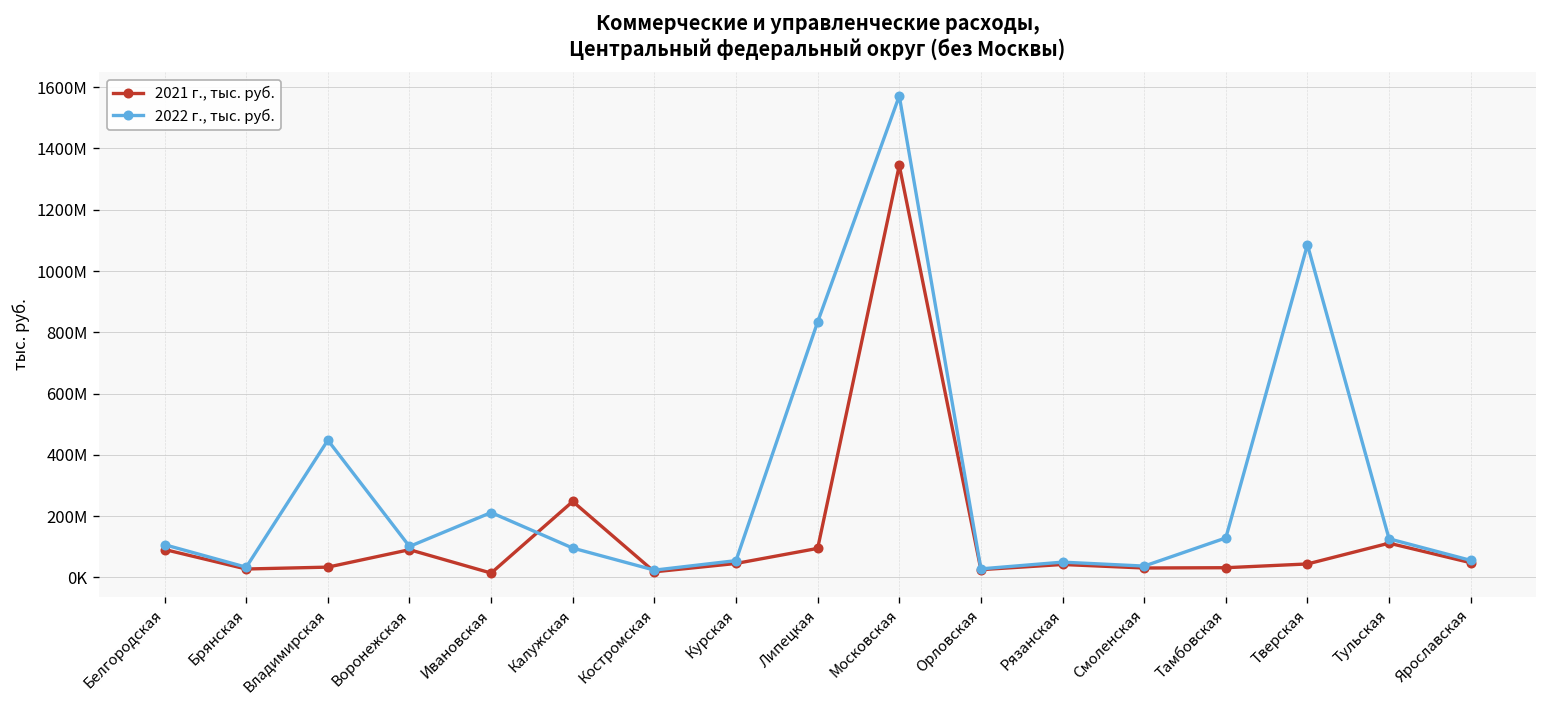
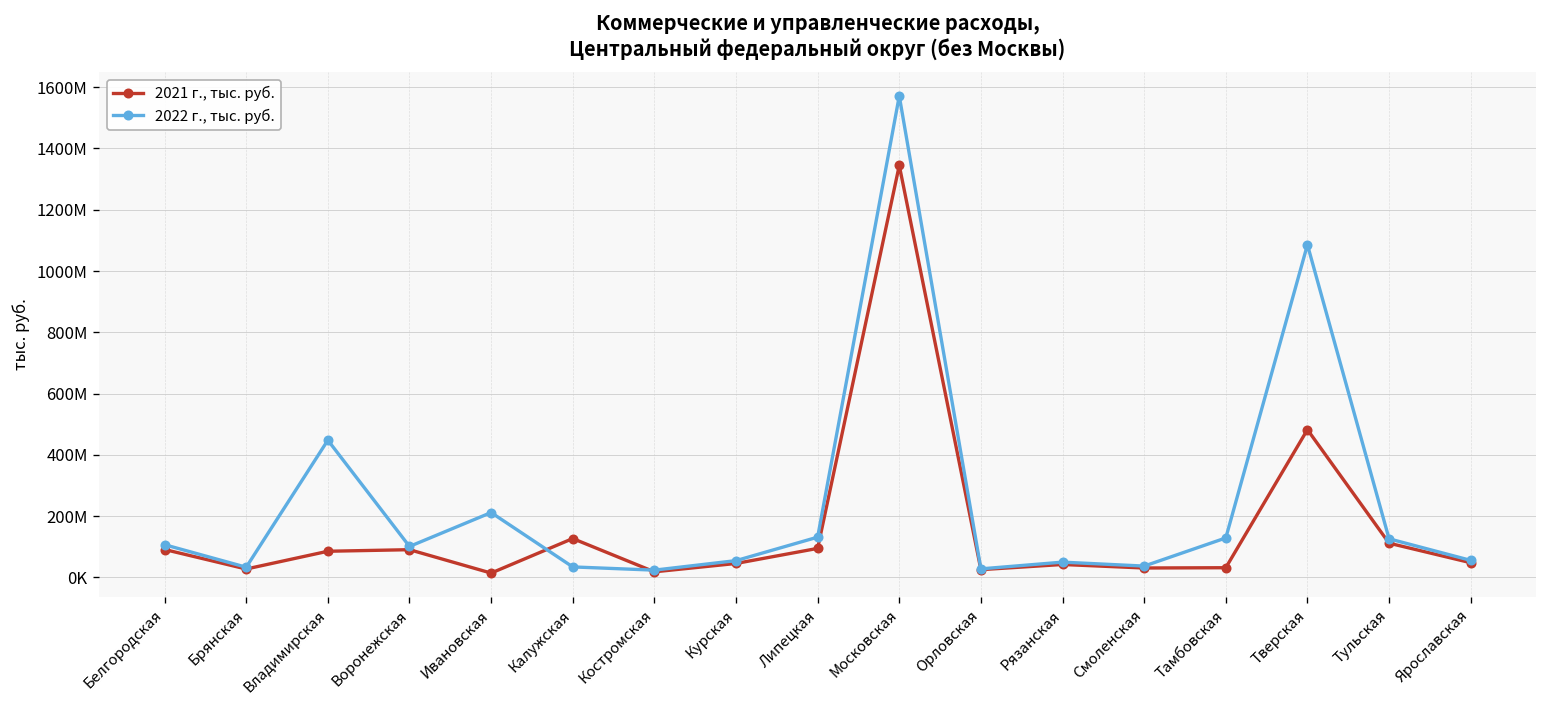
2021 г., тыс. руб., Владимирская: 30000000 -> 90000000
2021 г., тыс. руб., Калужская: 250000000 -> 130000000
2022 г., тыс. руб., Калужская: 100000000 -> 30000000
2022 г., тыс. руб., Липецкая: 830000000 -> 130000000
2021 г., тыс. руб., Тверская: 40000000 -> 480000000
